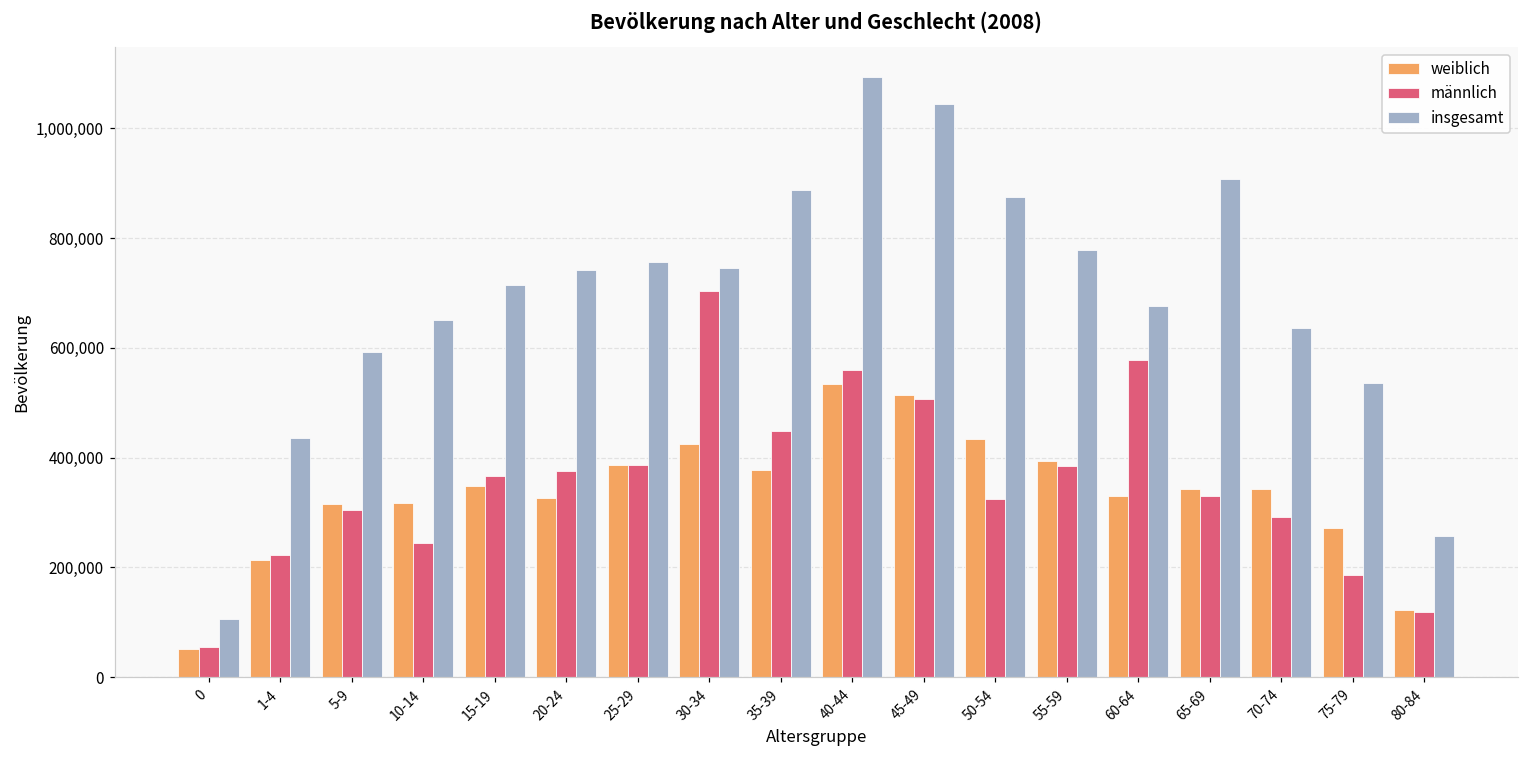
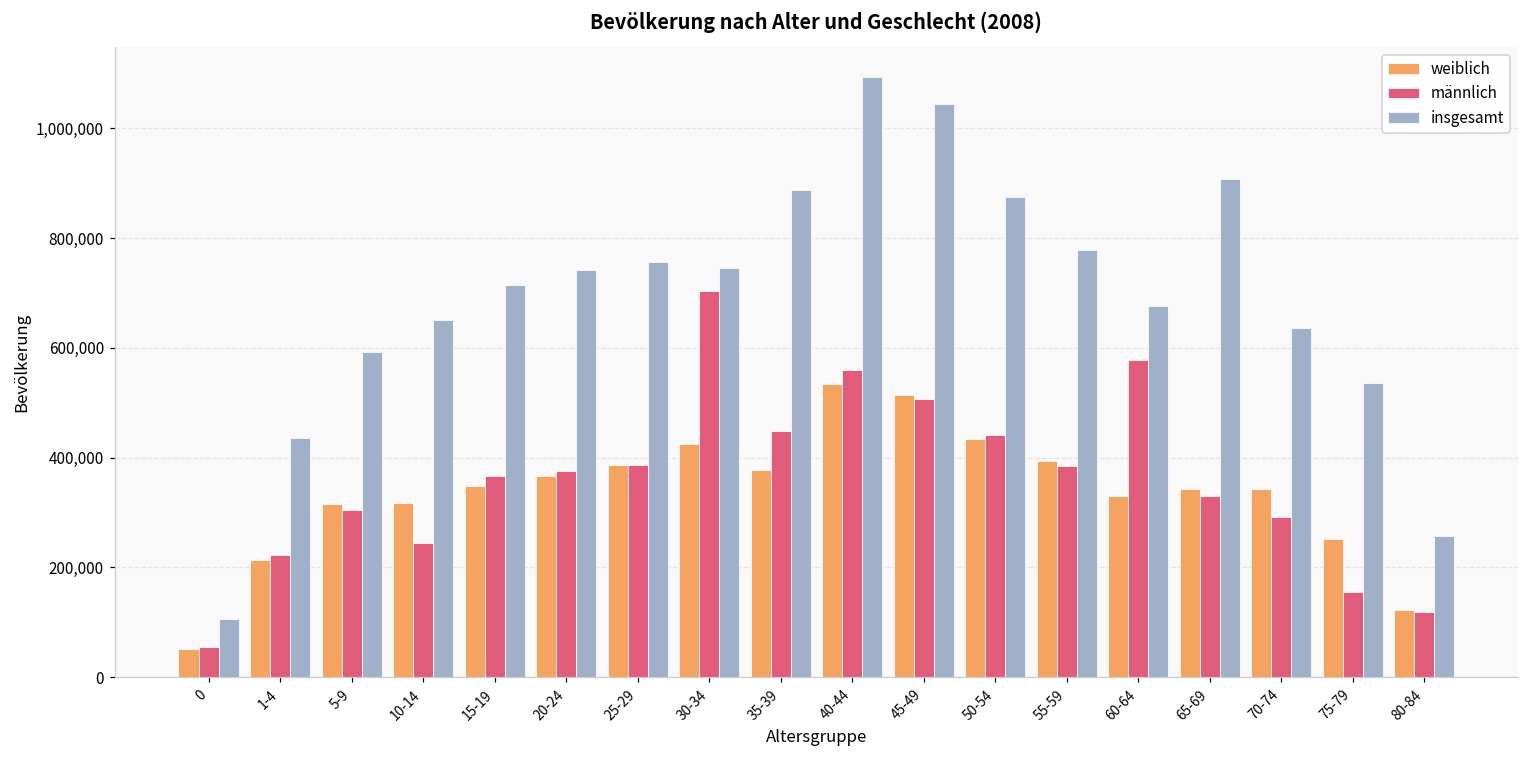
weiblich, 20-24: 330,000 -> 370,000
männlich, 50-54: 320,000 -> 440,000
weiblich, 75-79: 270,000 -> 250,000
männlich, 75-79: 190,000 -> 160,000
